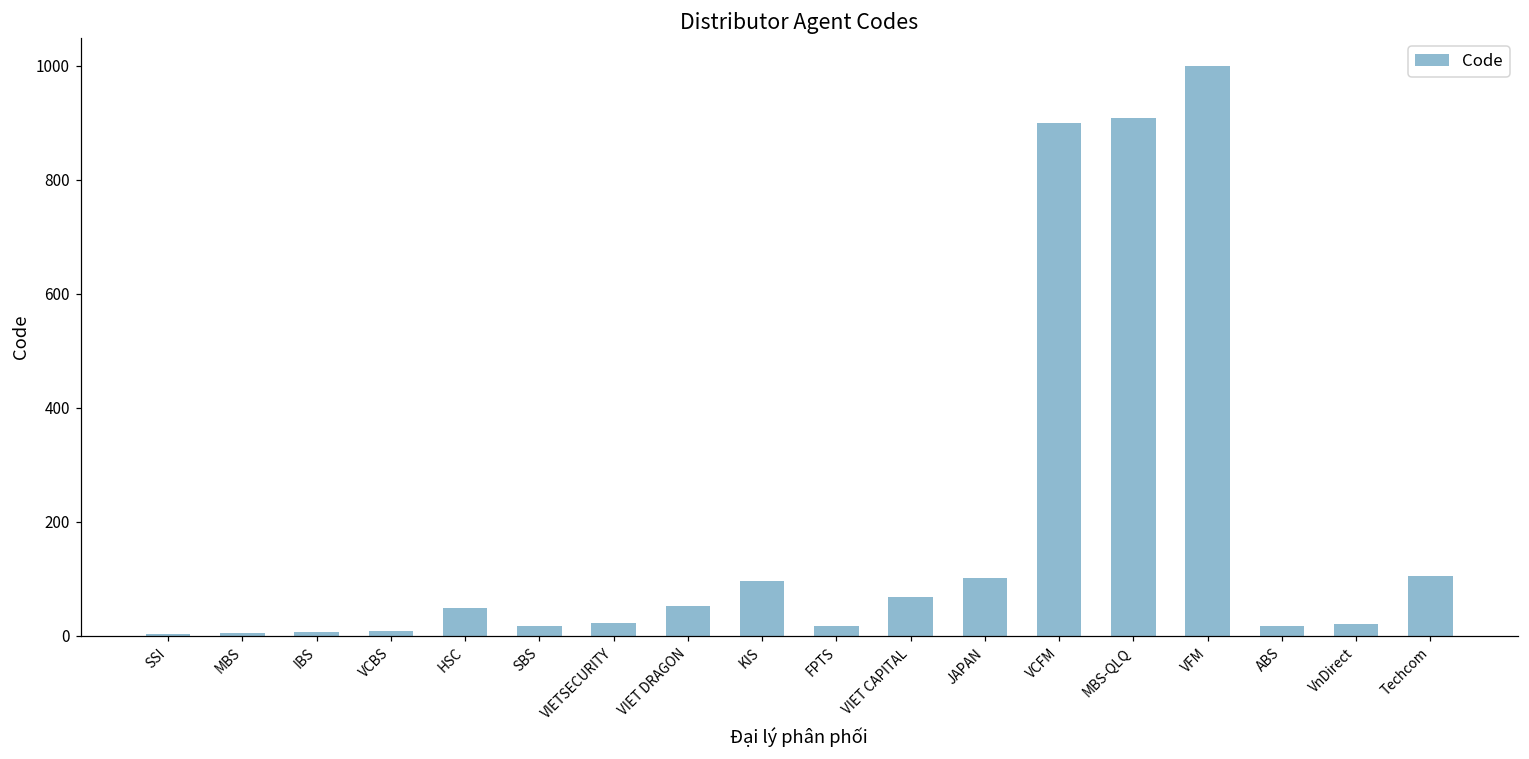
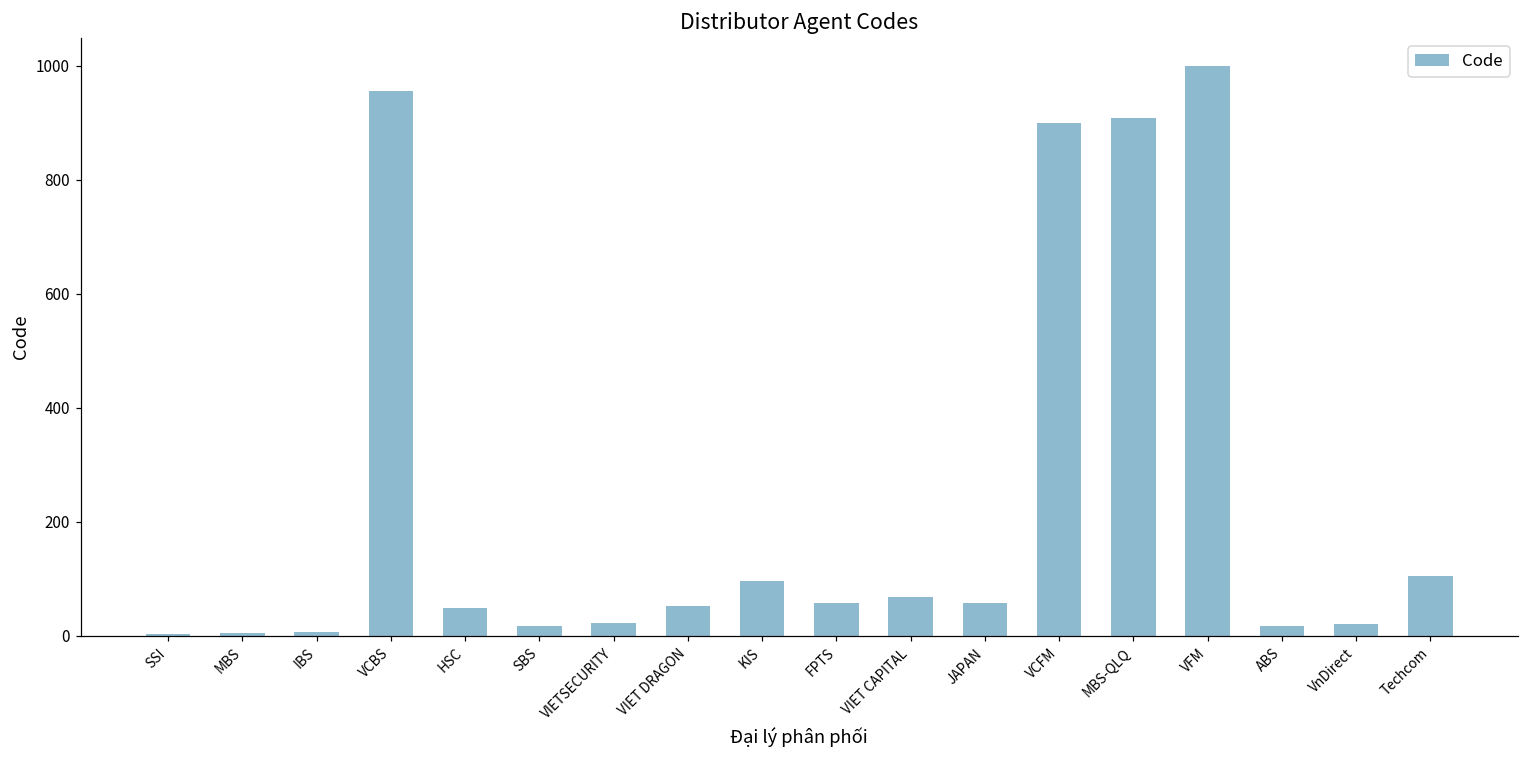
VCBS: 10 -> 960
FPTS: 20 -> 60
JAPAN: 100 -> 60
